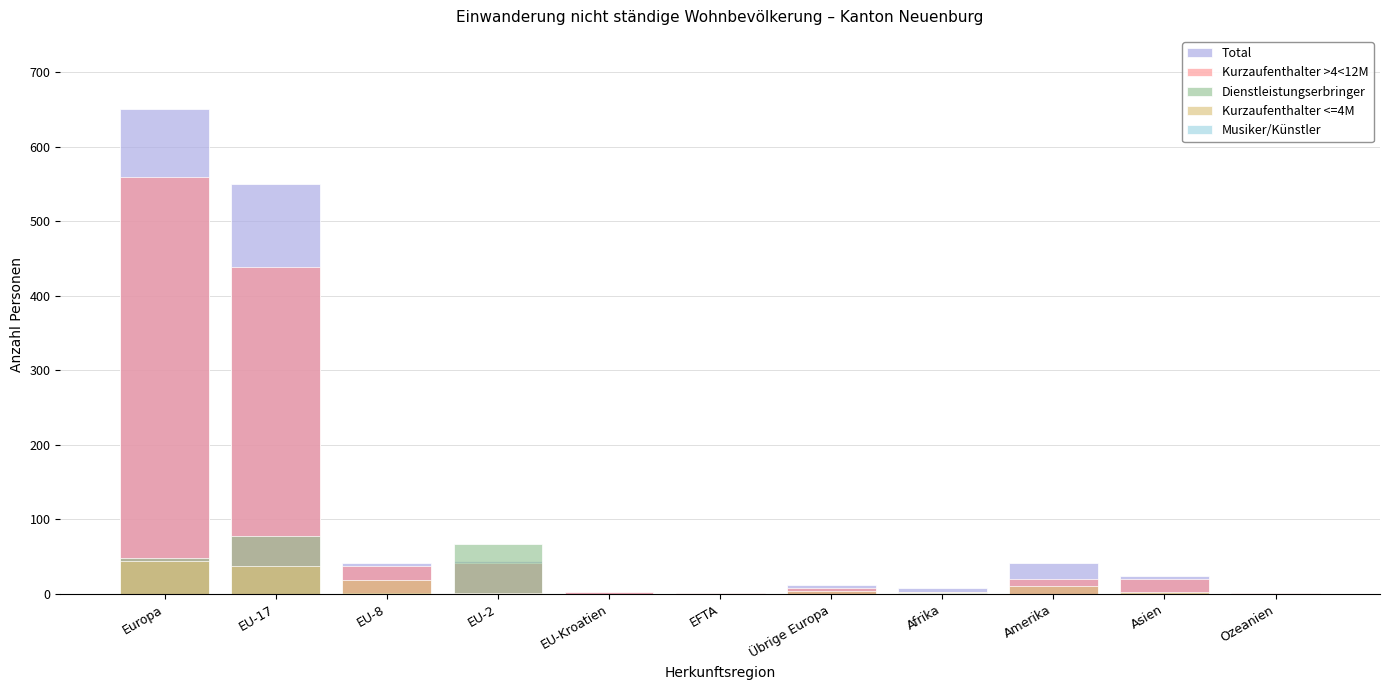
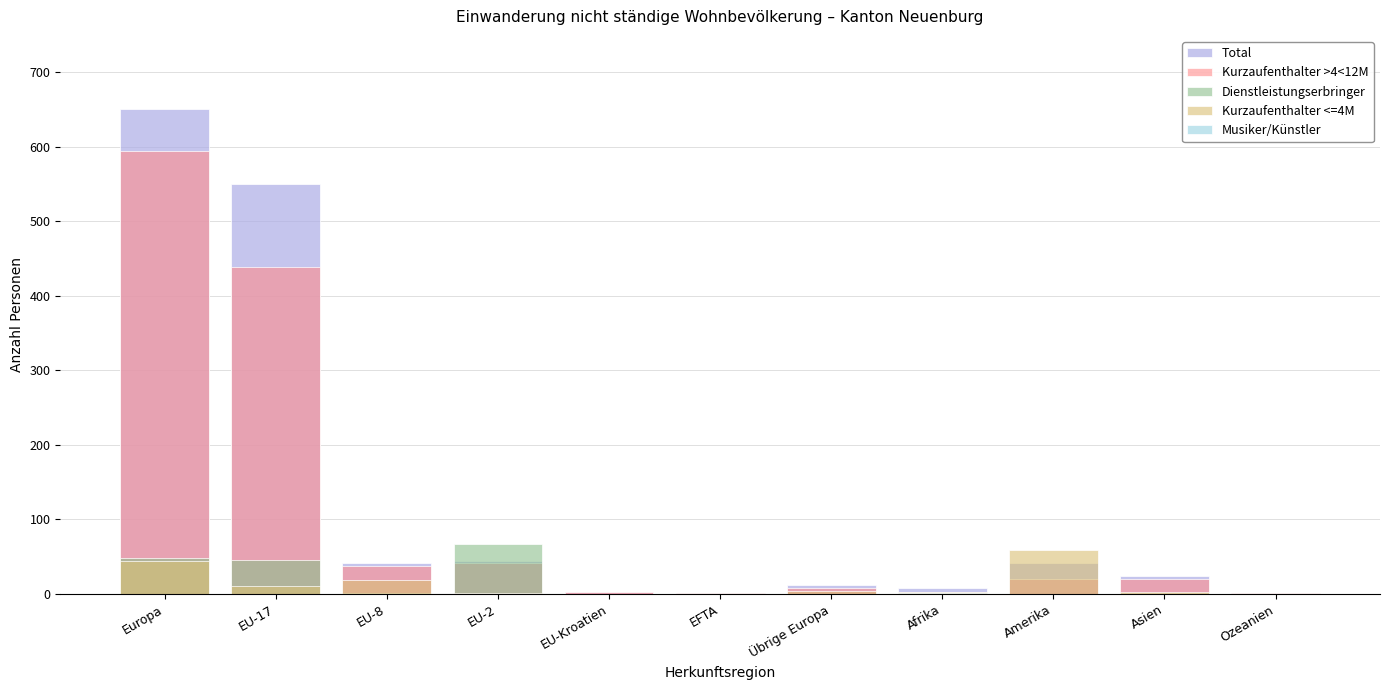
Kurzaufenthalter >4<12M, Europa: 560 -> 590
Dienstleistungserbringer, EU-17: 80 -> 50
Kurzaufenthalter <=4M, EU-17: 40 -> 10
Kurzaufenthalter <=4M, Amerika: 10 -> 60
